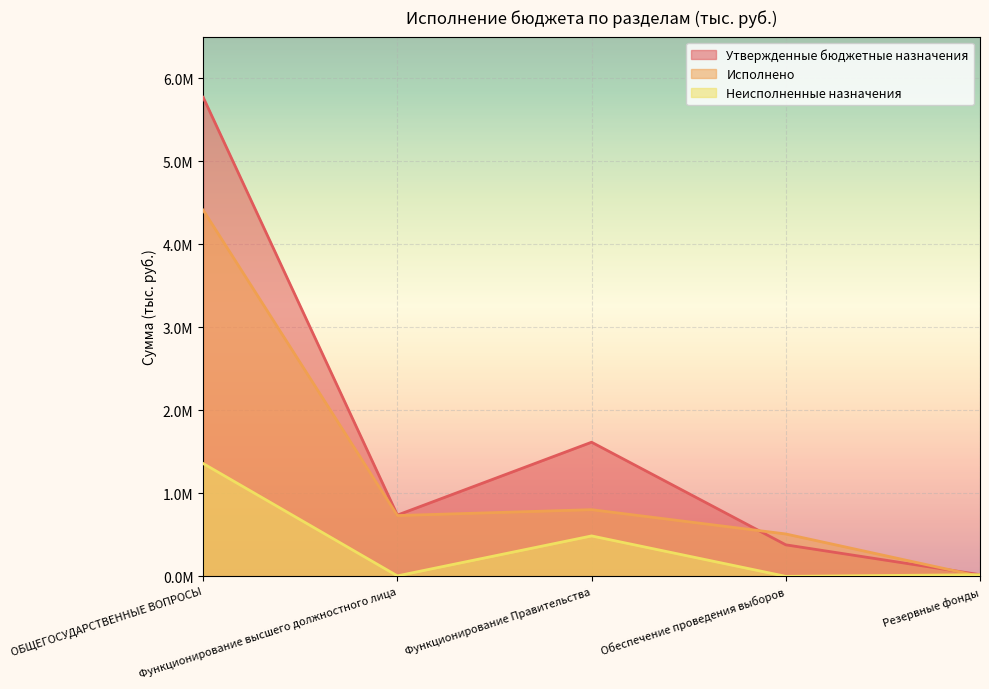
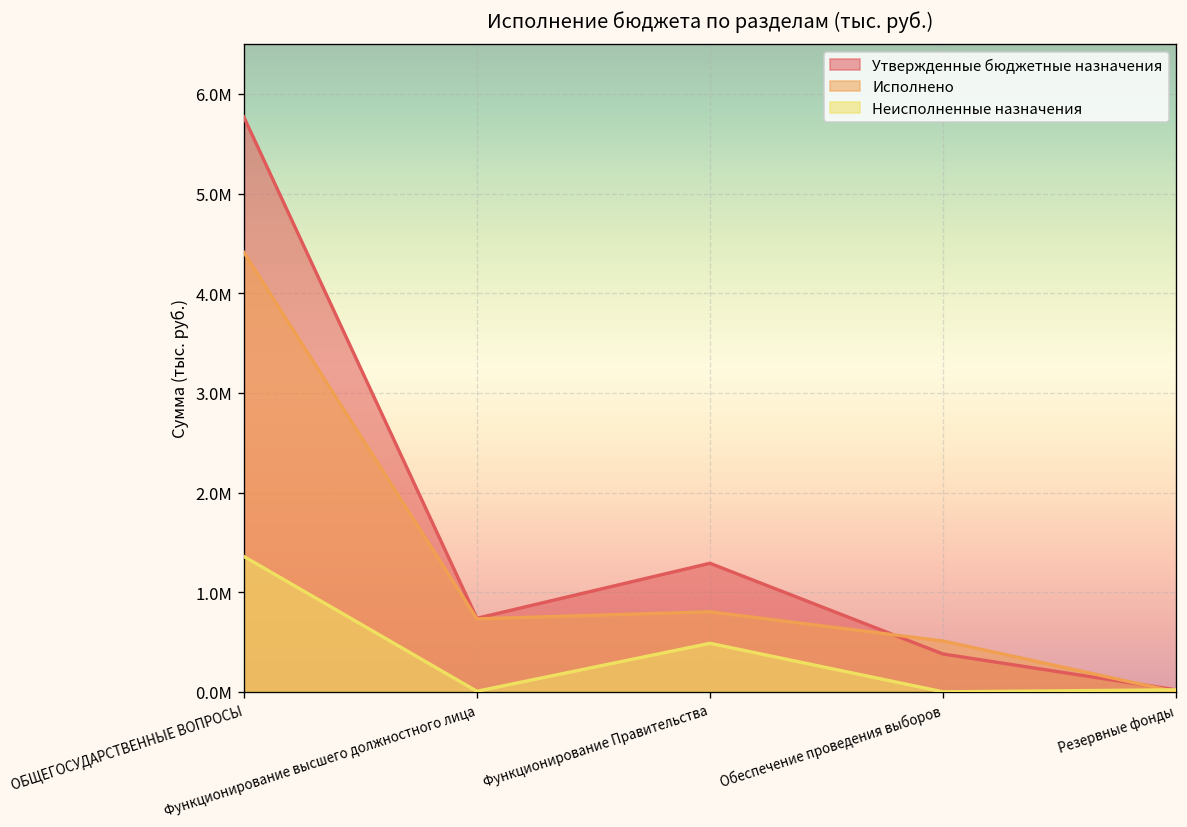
Утвержденные бюджетные назначения, Функционирование Правительства: 1600000 -> 1300000
